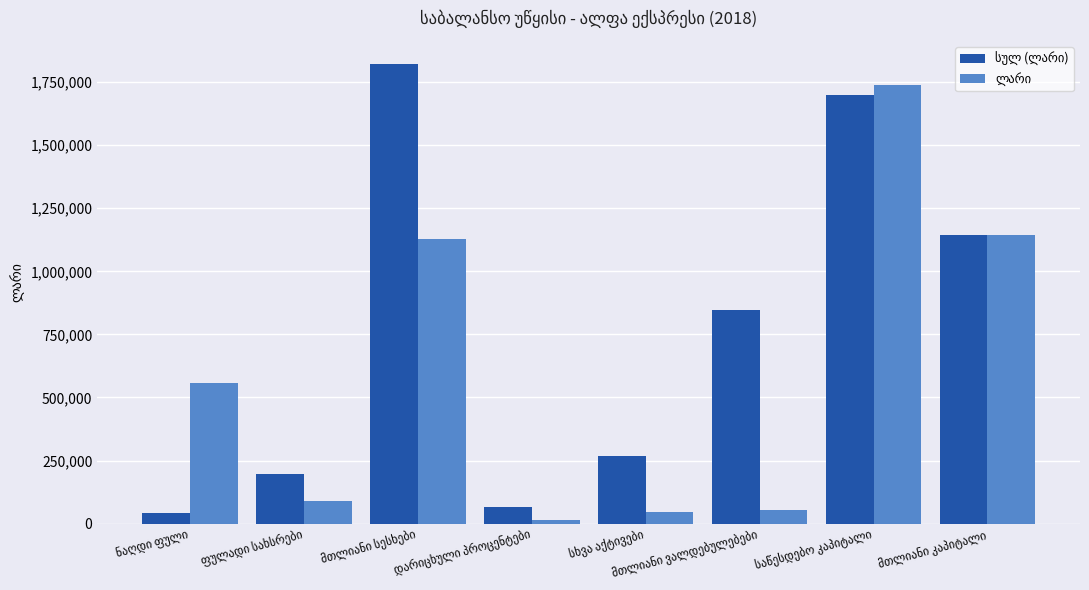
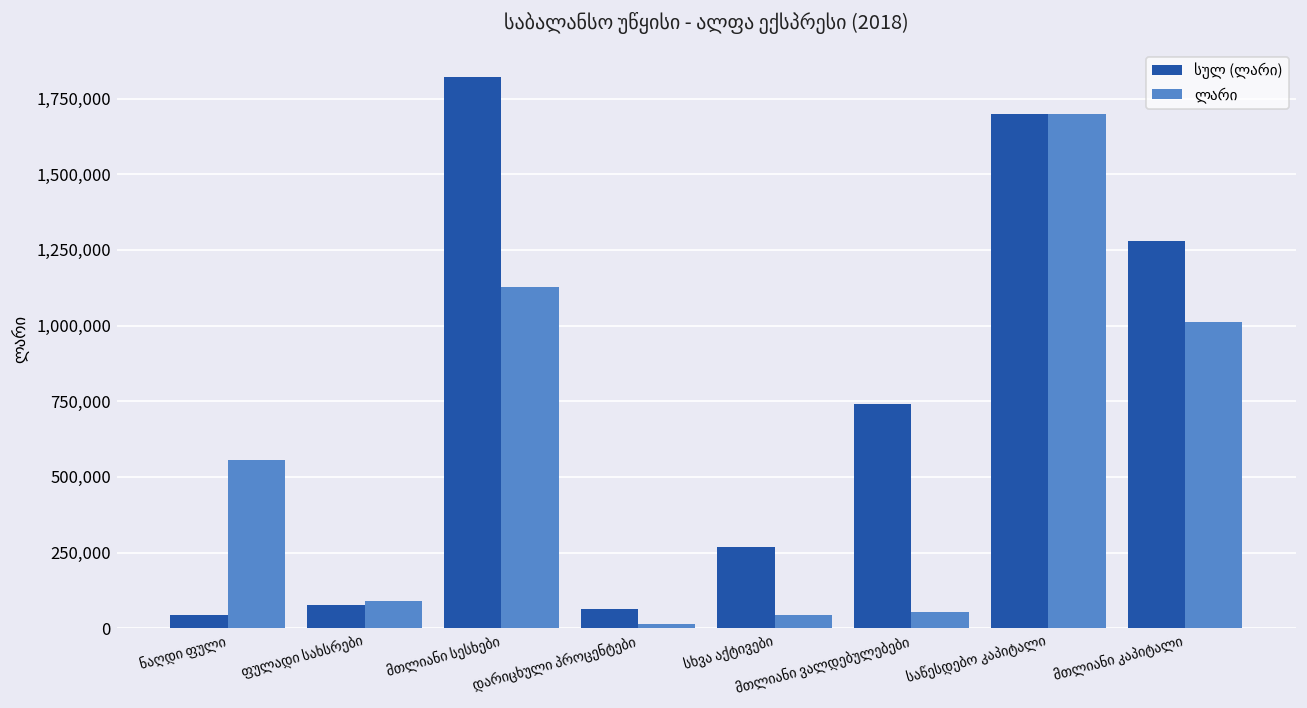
სულ (ლარი), ფულადი სახსრები: 200,000 -> 80,000
სულ (ლარი), მთლიანი ვალდებულებები: 850,000 -> 740,000
ლარი, საწესდებო კაპიტალი: 1,740,000 -> 1,700,000
სულ (ლარი), მთლიანი კაპიტალი: 1,140,000 -> 1,280,000
ლარი, მთლიანი კაპიტალი: 1,140,000 -> 1,010,000
